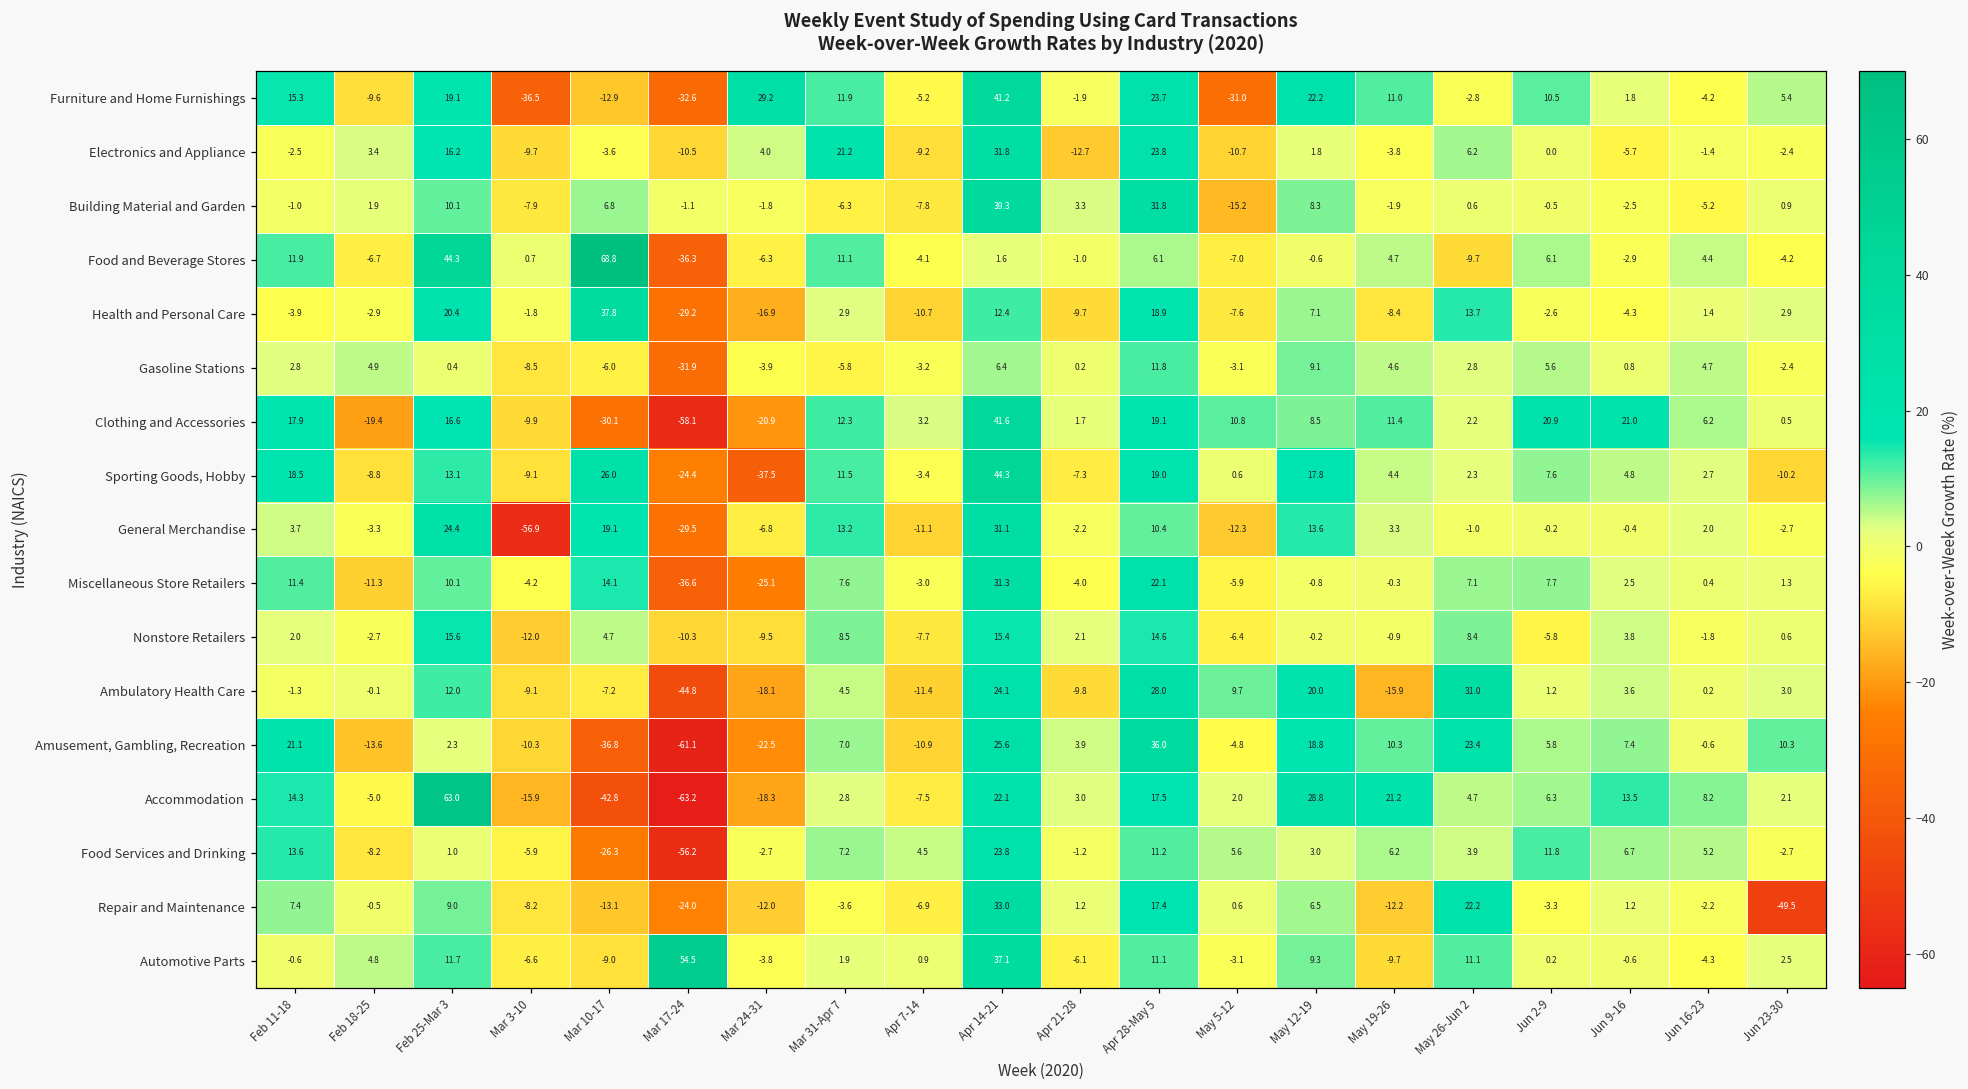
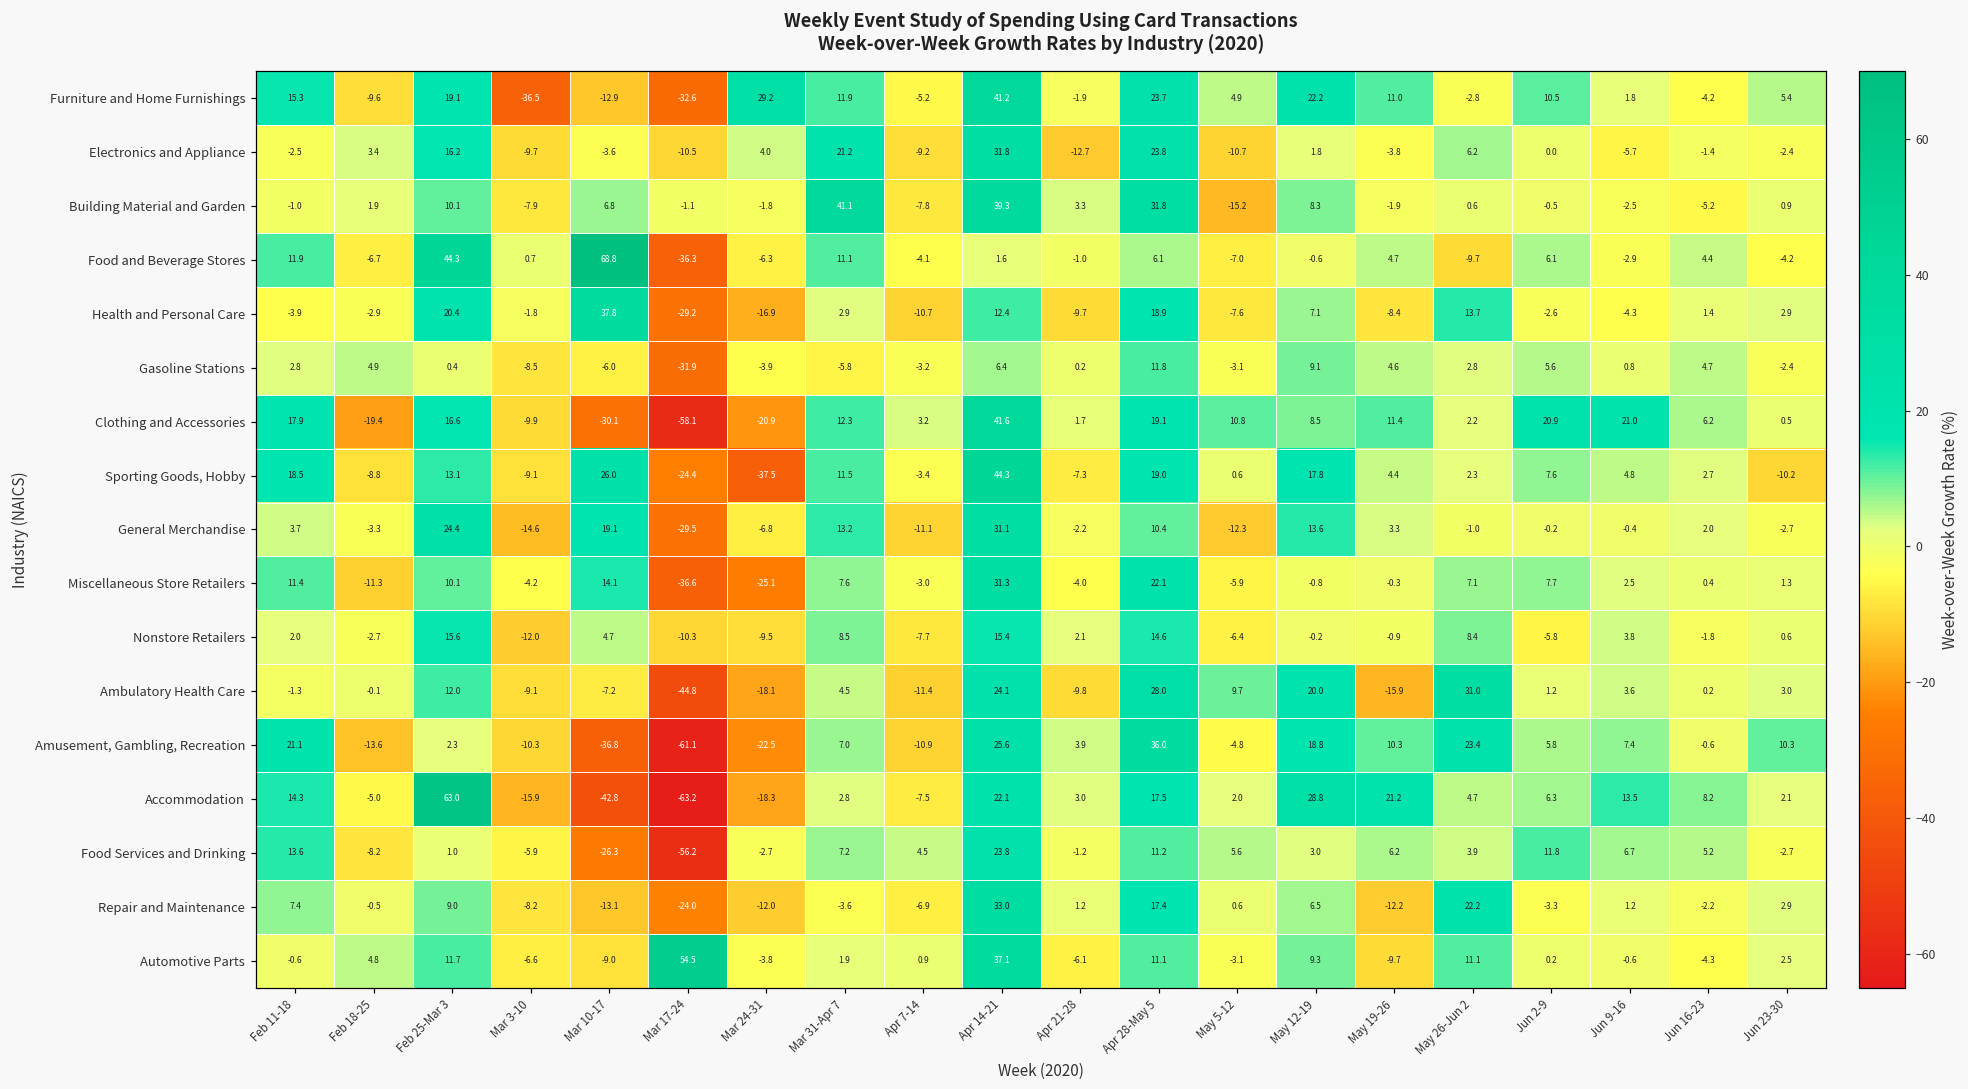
Furniture and Home Furnishings, May 5-12: -31.0 -> 4.9
Building Material and Garden, Mar 31-Apr 7: -6.3 -> 41.1
General Merchandise, Mar 3-10: -56.9 -> -14.6
Repair and Maintenance, Jun 23-30: -49.5 -> 2.9
